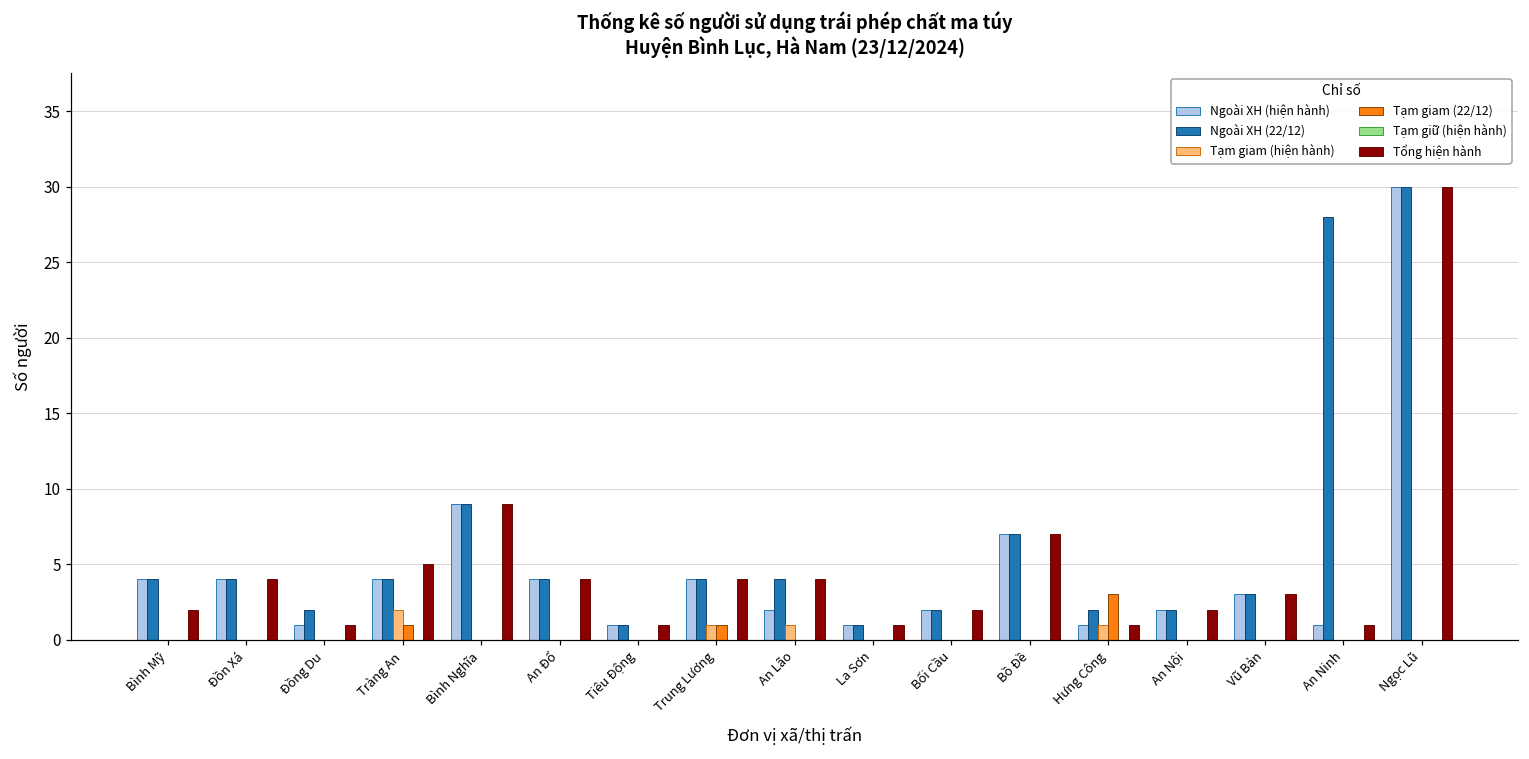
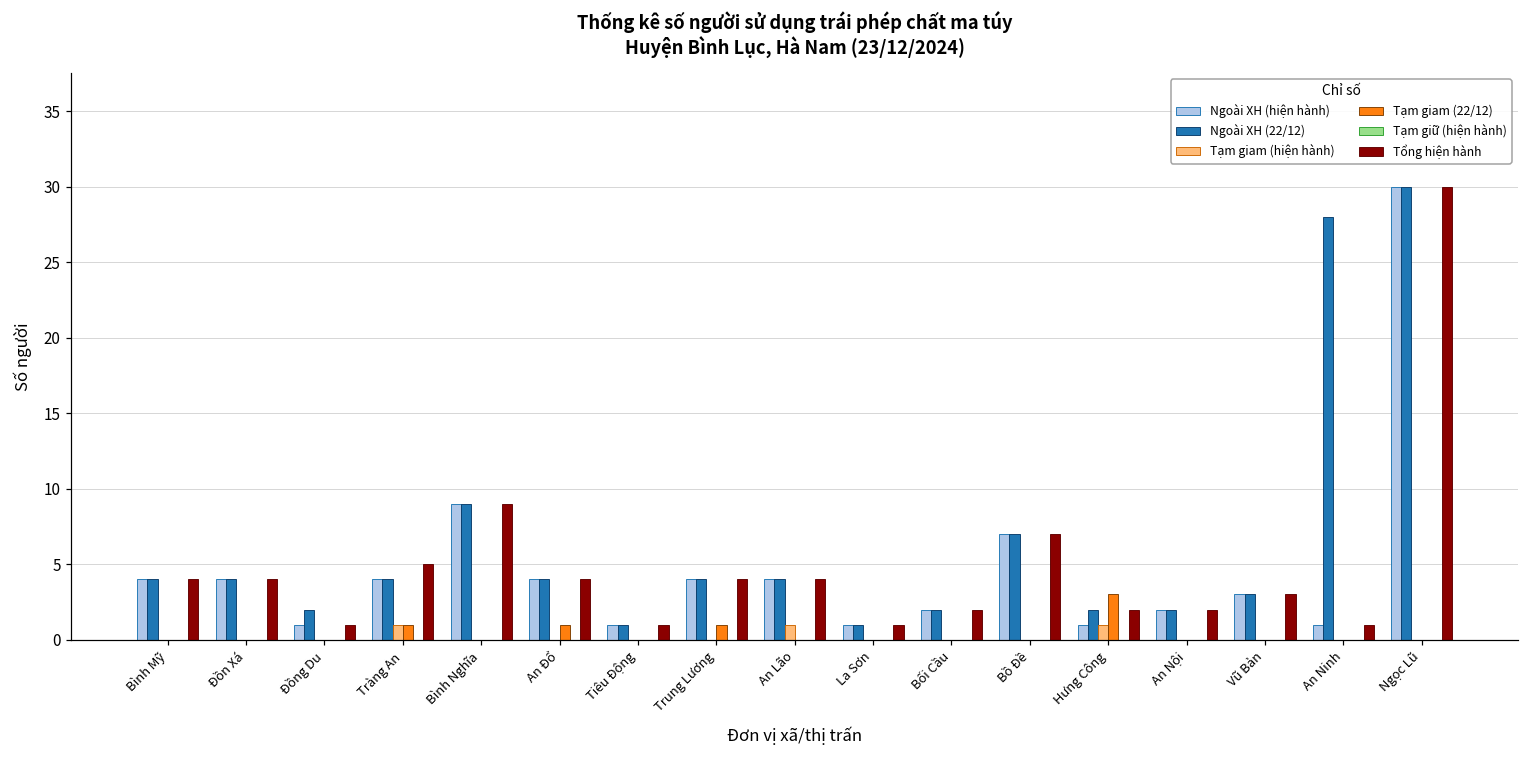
Tổng hiện hành, Bình Mỹ: 2 -> 4
Tạm giam (hiện hành), Tràng An: 2 -> 1
Tạm giam (22/12), An Đổ: 0 -> 1
Tạm giam (hiện hành), Trung Lương: 1 -> 0
Ngoài XH (hiện hành), An Lão: 2 -> 4
Tổng hiện hành, Hưng Công: 1 -> 2
